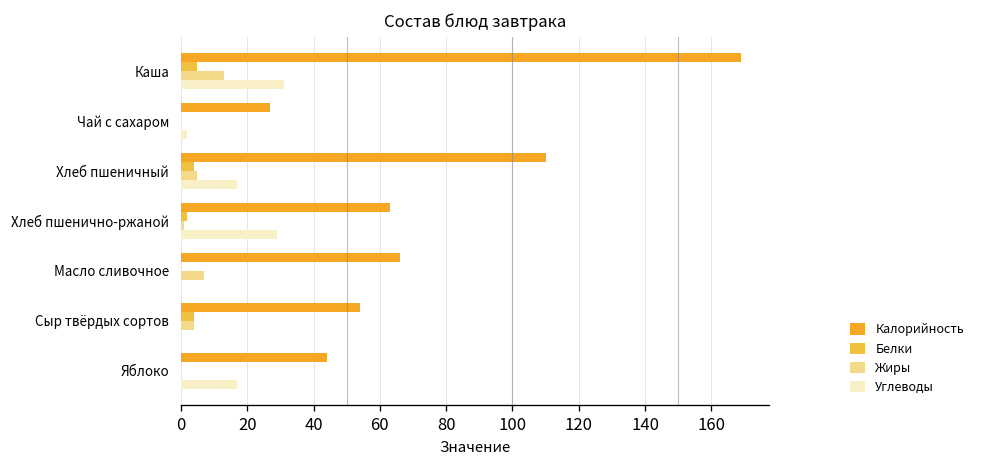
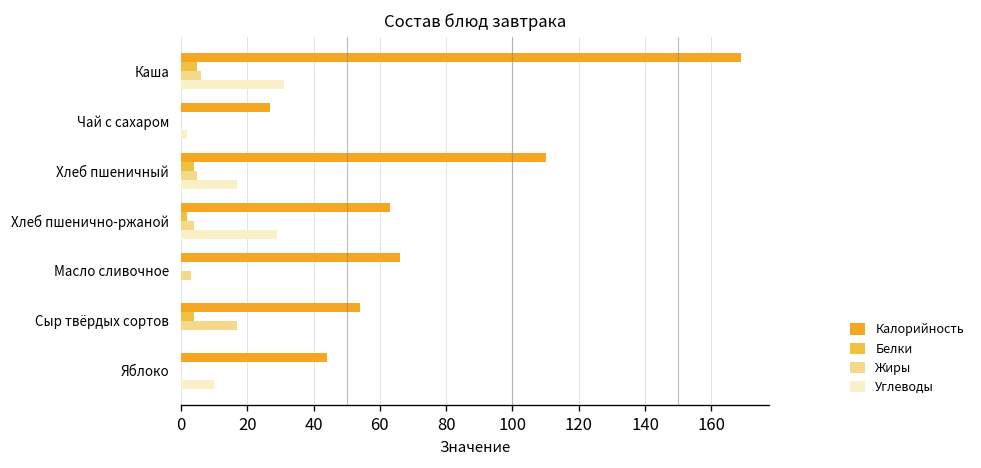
Жиры, Каша: 13 -> 6
Жиры, Хлеб пшенично-ржаной: 1 -> 4
Жиры, Масло сливочное: 7 -> 3
Жиры, Сыр твёрдых сортов: 4 -> 17
Углеводы, Яблоко: 17 -> 10
